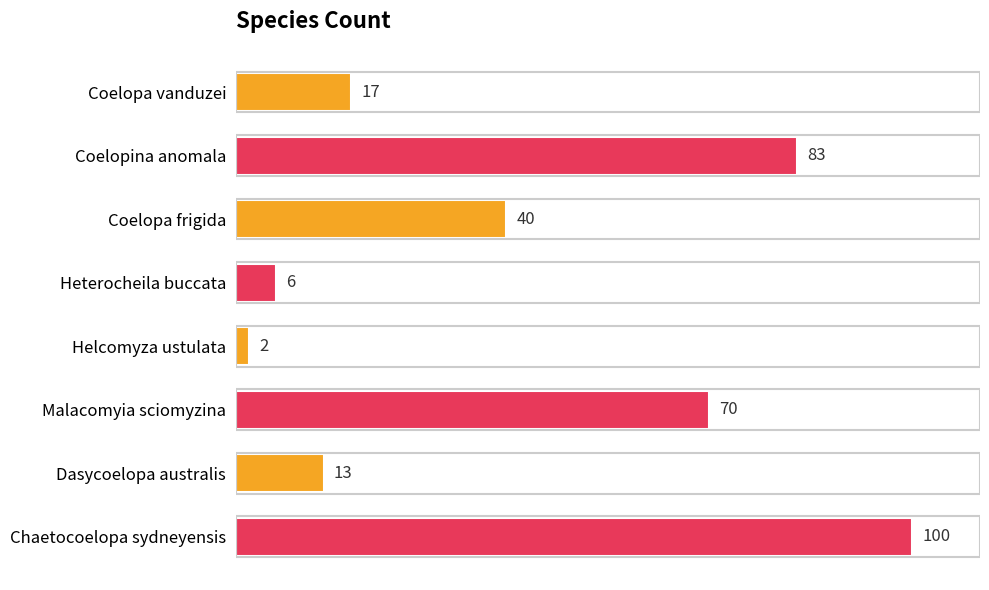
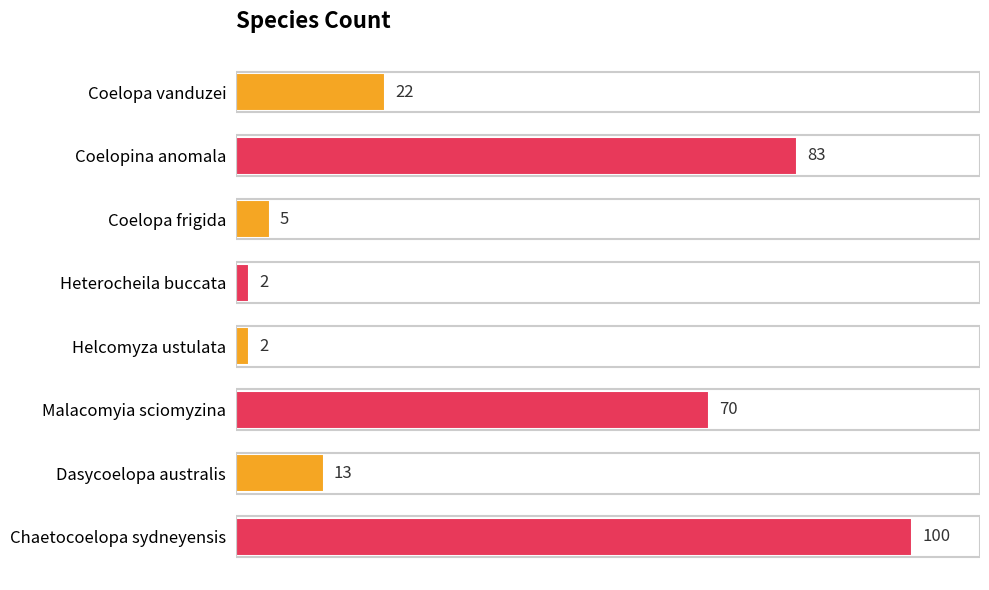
Coelopa vanduzei: 17 -> 22
Coelopa frigida: 40 -> 5
Heterocheila buccata: 6 -> 2
